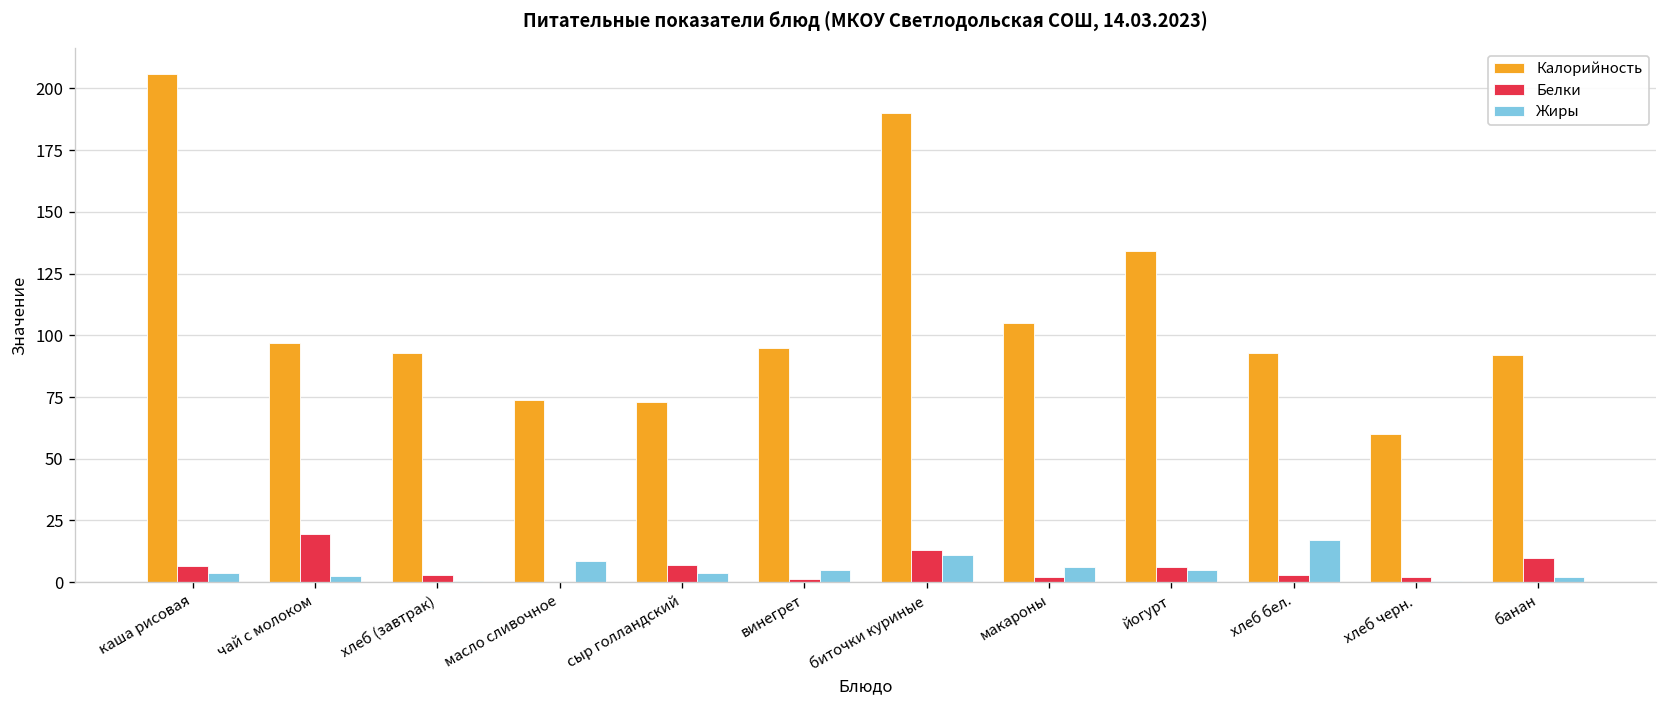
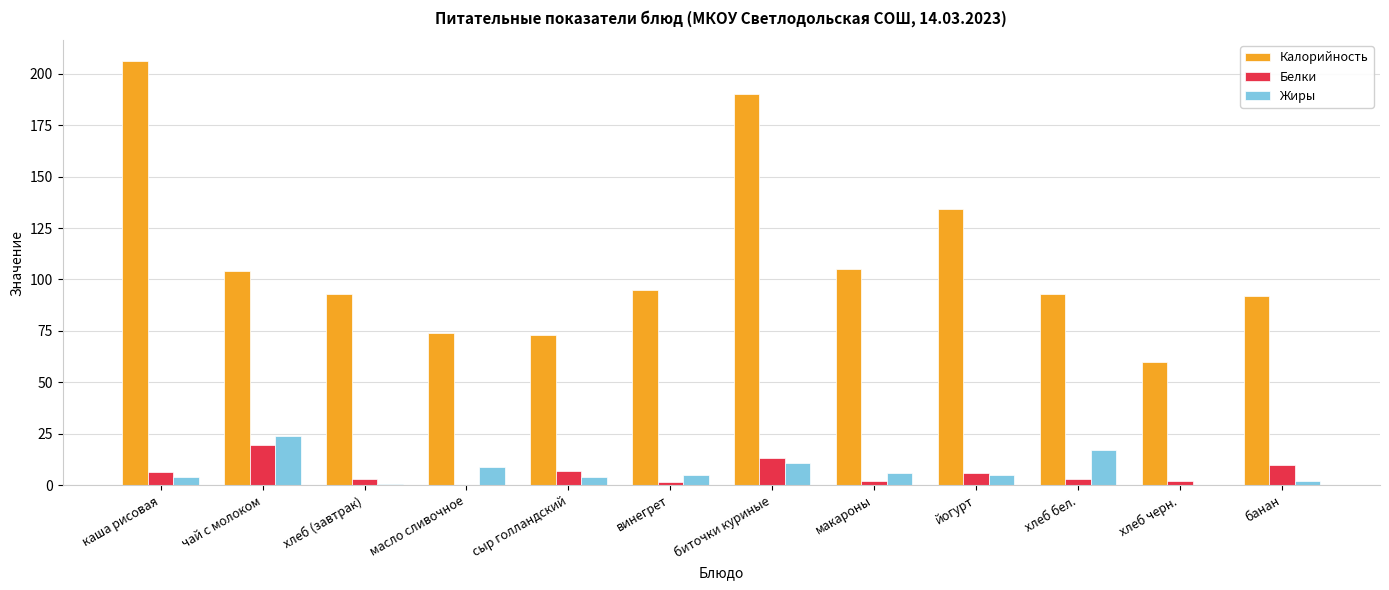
Калорийность, чай с молоком: 97 -> 104
Жиры, чай с молоком: 3 -> 24
